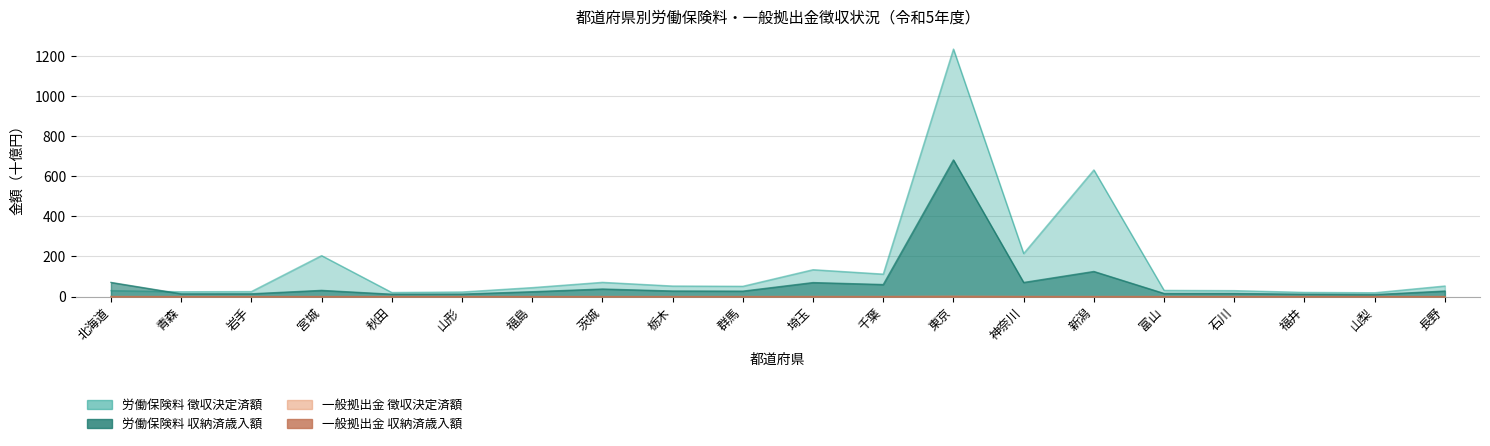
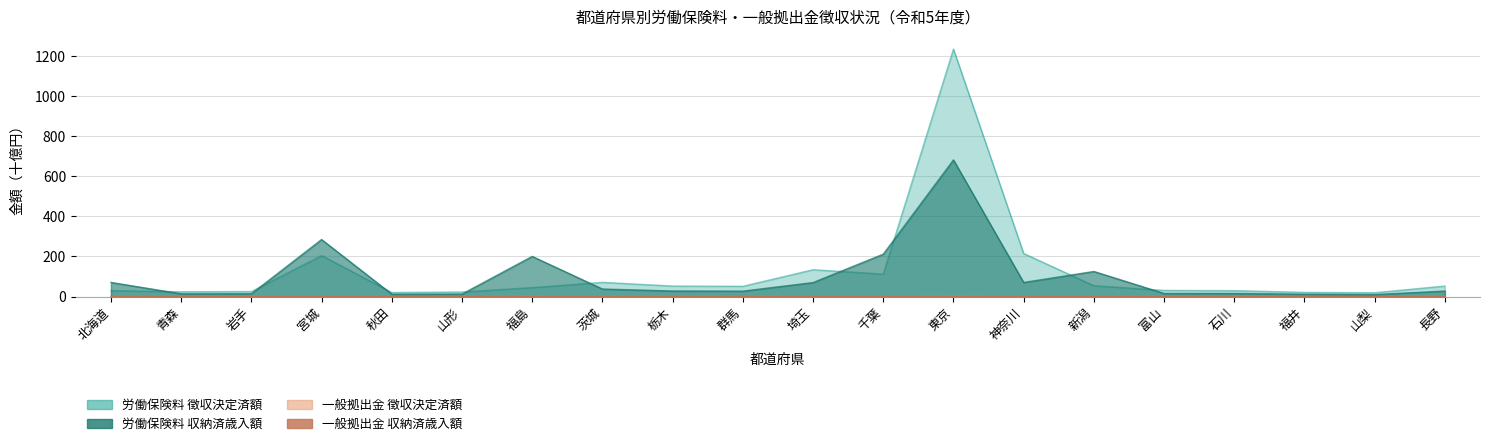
労働保険料 収納済歳入額, 宮城: 30 -> 280
労働保険料 収納済歳入額, 福島: 20 -> 200
労働保険料 収納済歳入額, 千葉: 60 -> 210
労働保険料 徴収決定済額, 新潟: 630 -> 50
